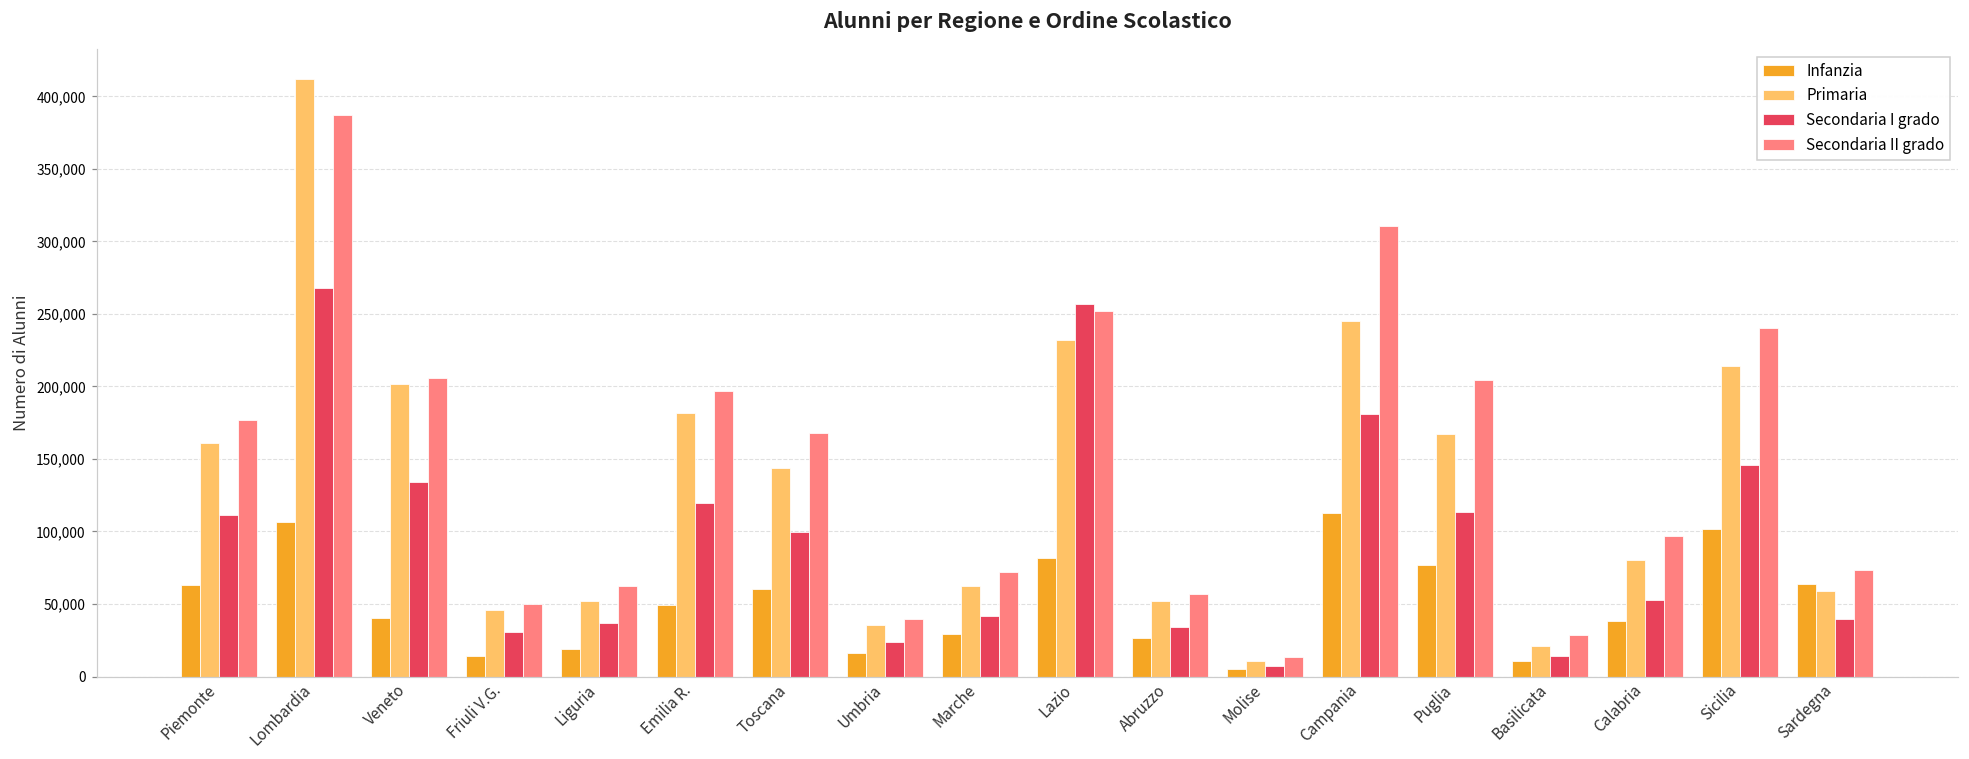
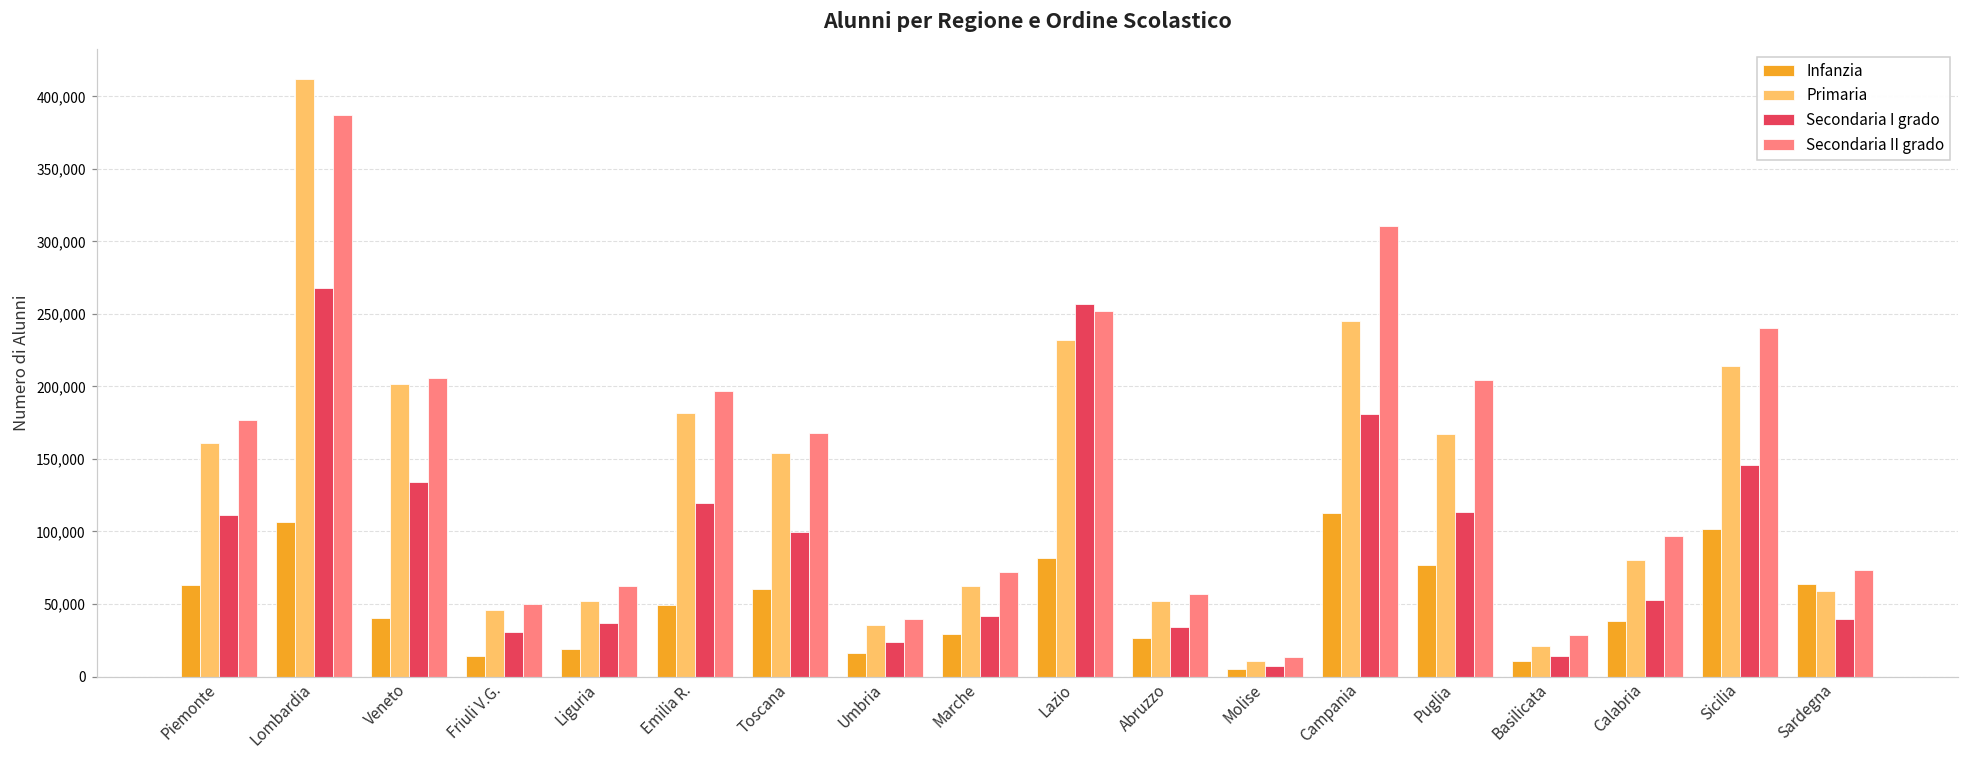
Primaria, Toscana: 144,000 -> 154,000
